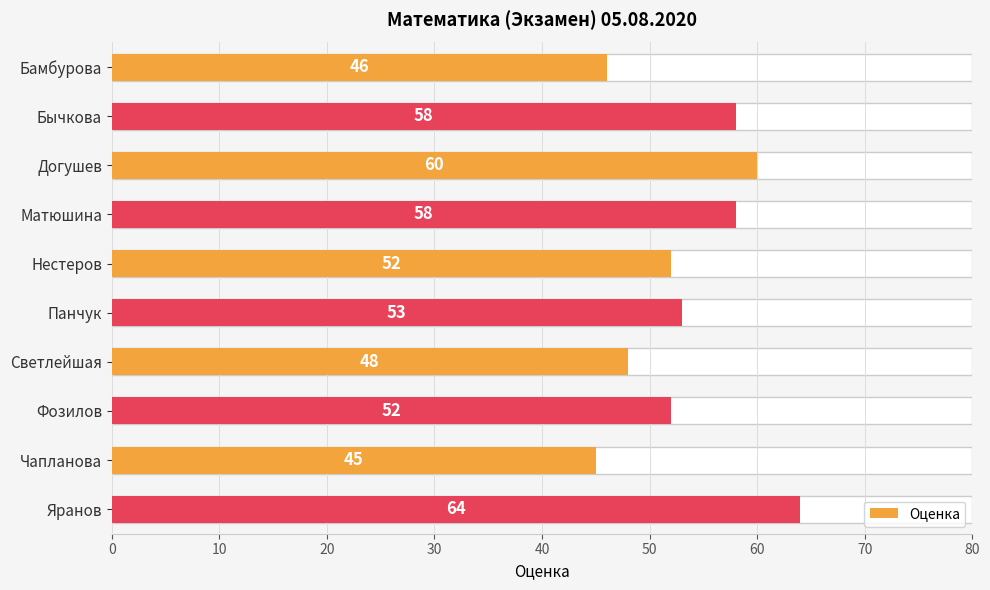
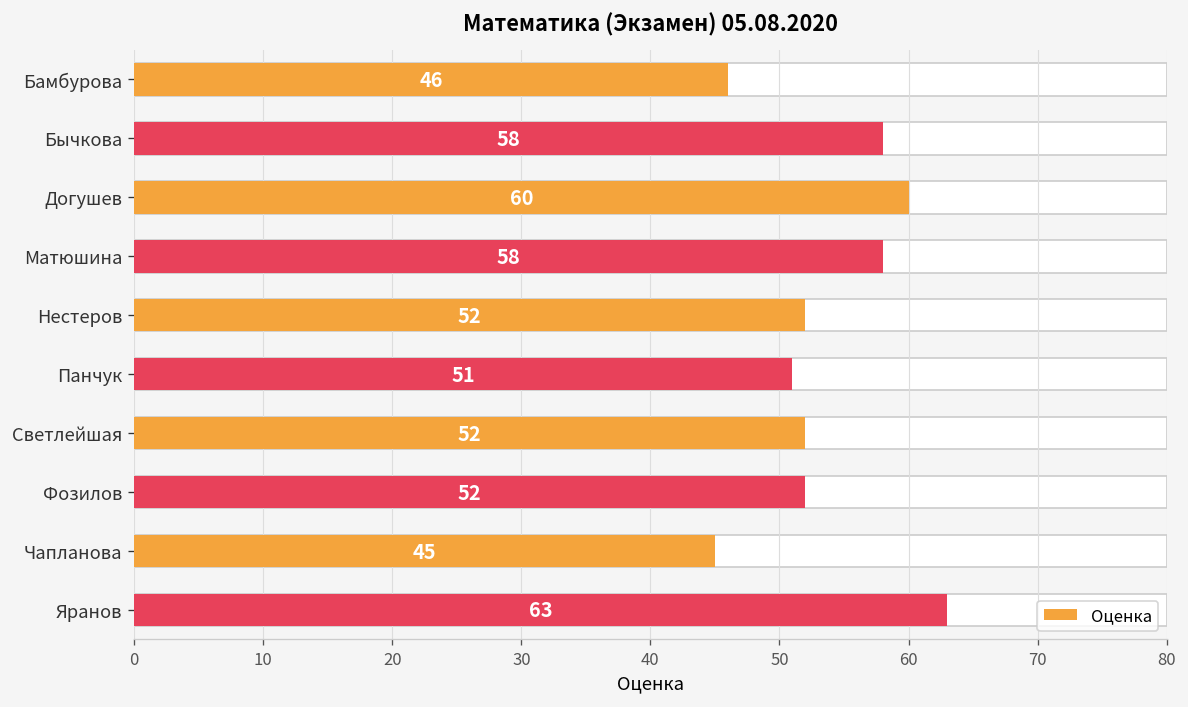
Оценка, Панчук: 53 -> 51
Оценка, Светлейшая: 48 -> 52
Оценка, Яранов: 64 -> 63
